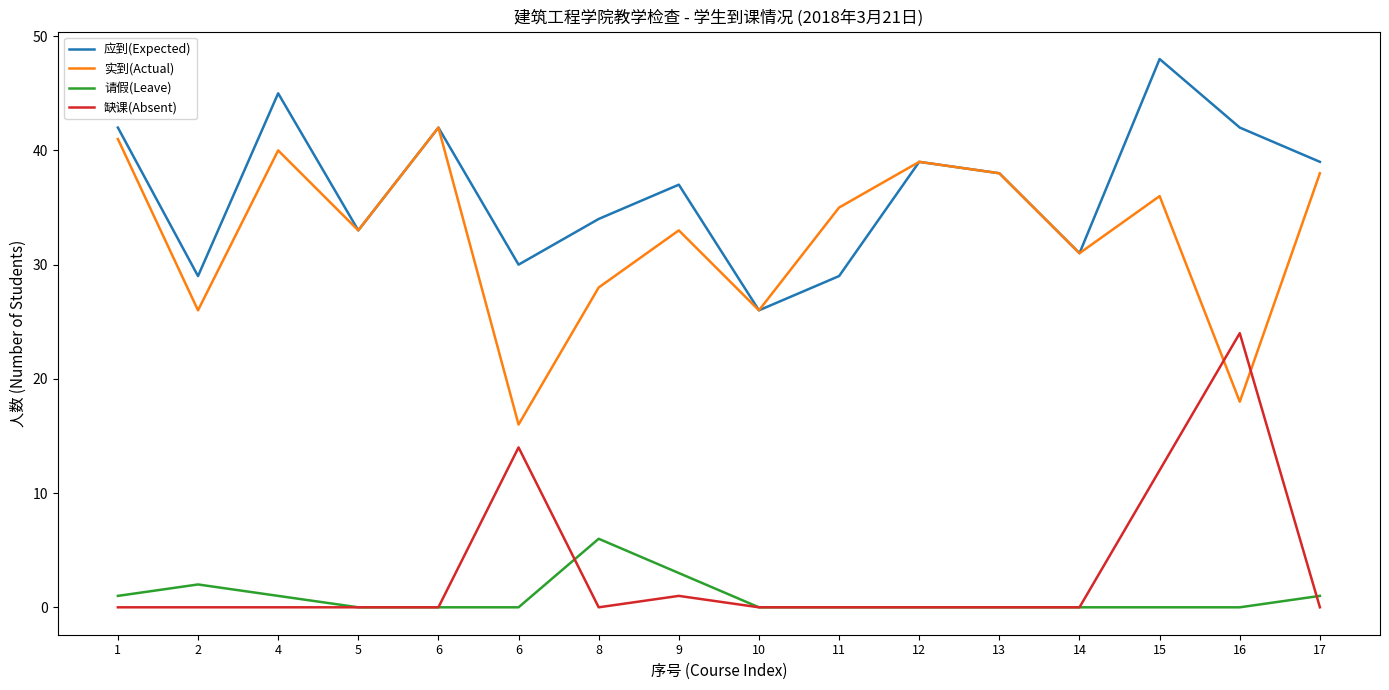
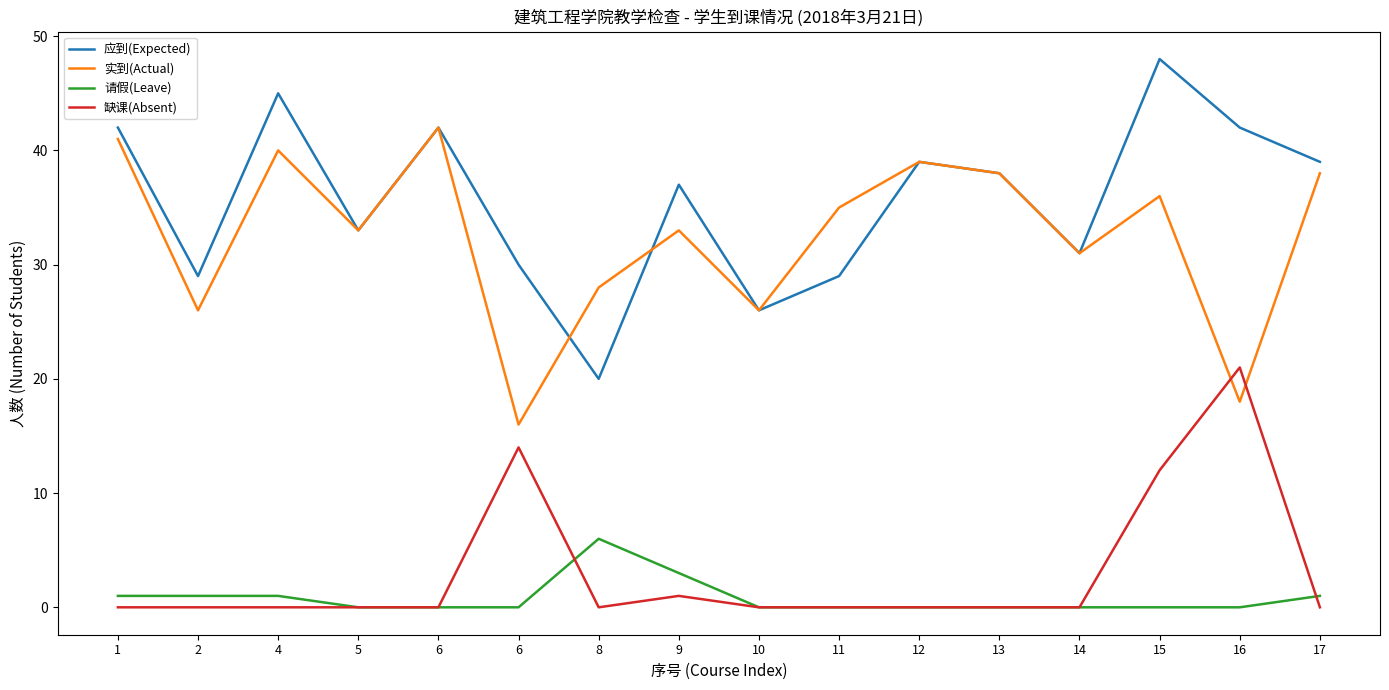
请假(Leave), 2: 2 -> 1
应到(Expected), 8: 34 -> 20
缺课(Absent), 16: 24 -> 21
